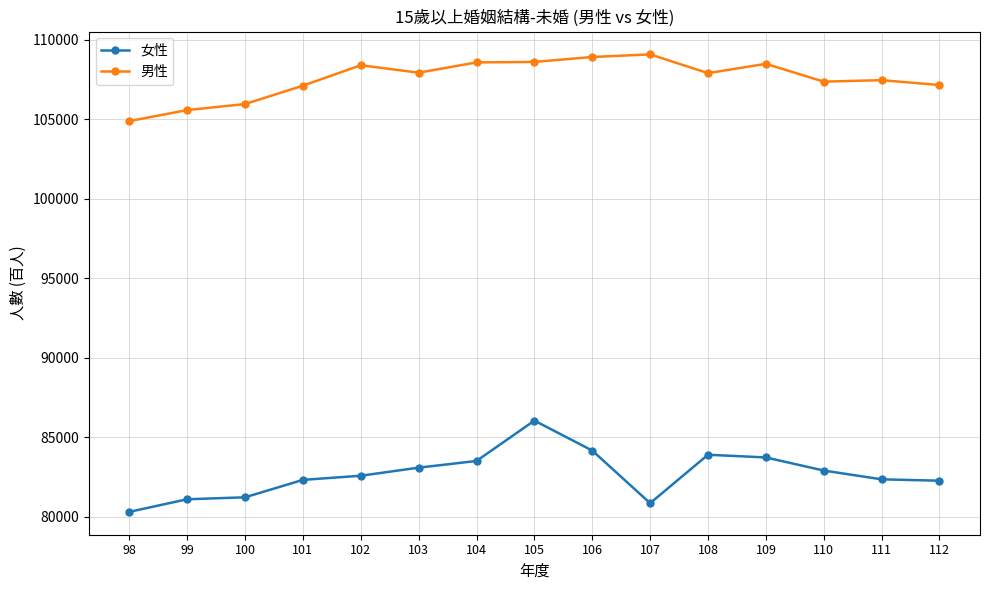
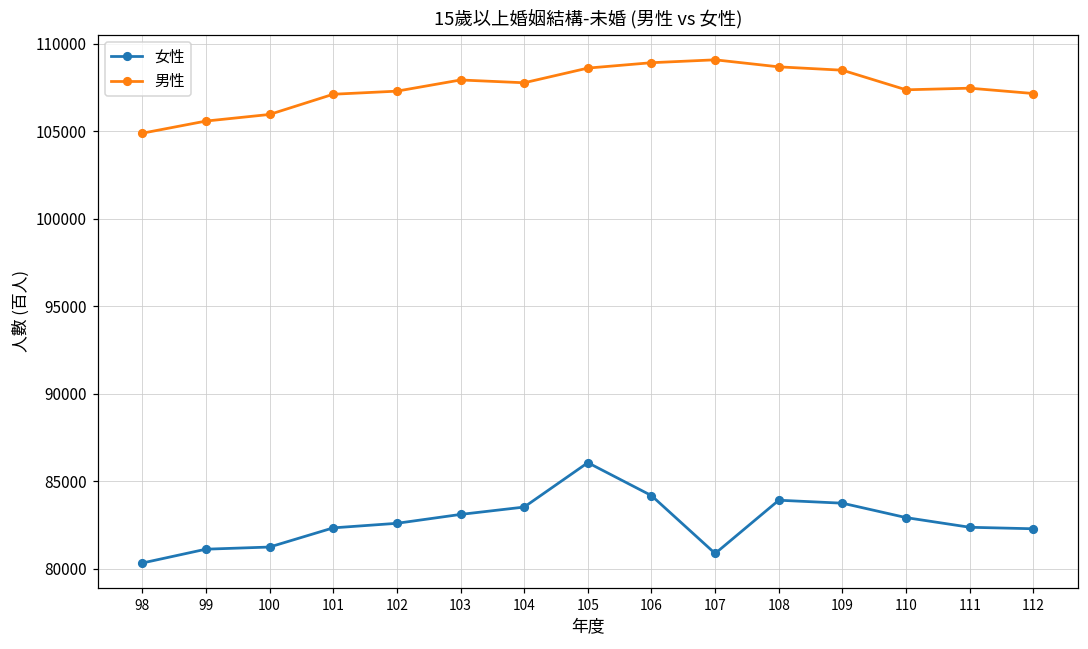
男性, 102: 108400 -> 107300
男性, 104: 108600 -> 107800
男性, 108: 107900 -> 108700
